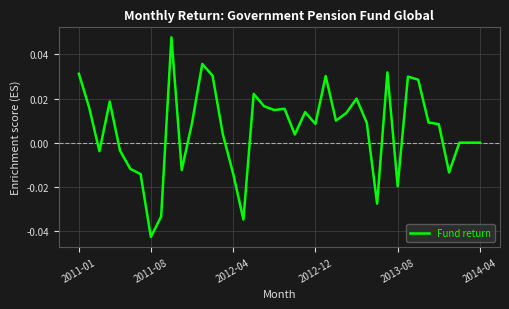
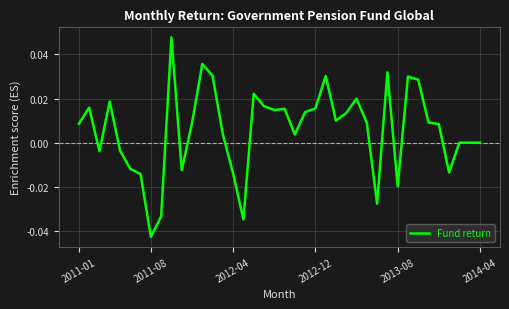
2011-01: 0.031 -> 0.009
2012-12: 0.008 -> 0.015
